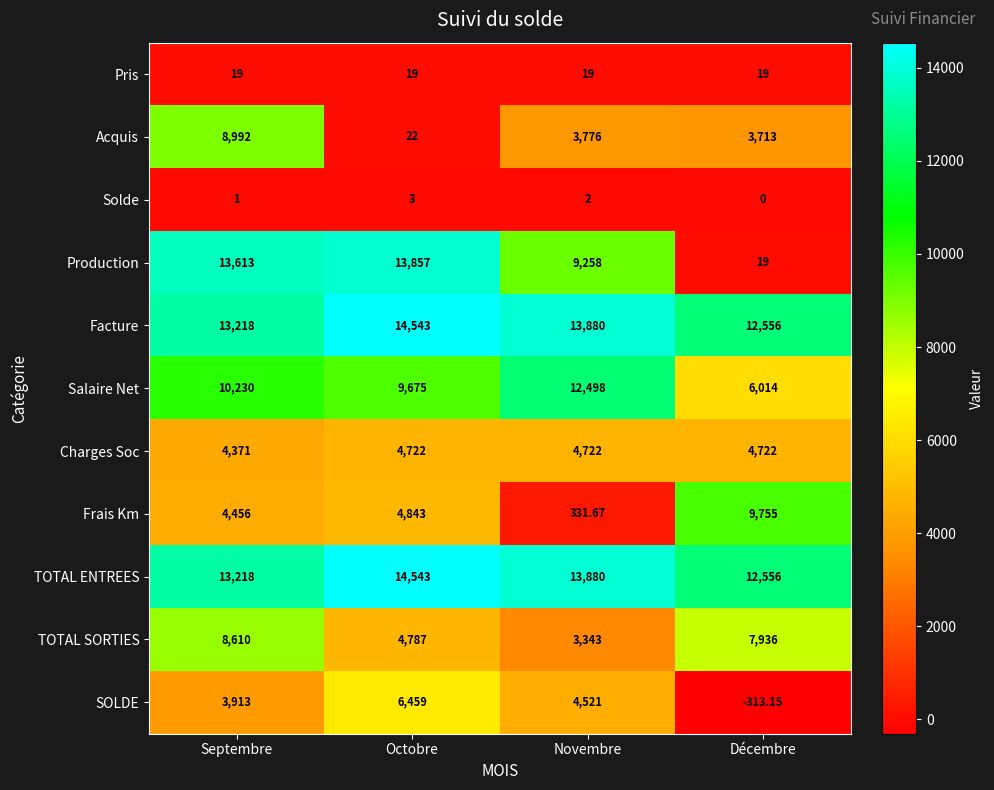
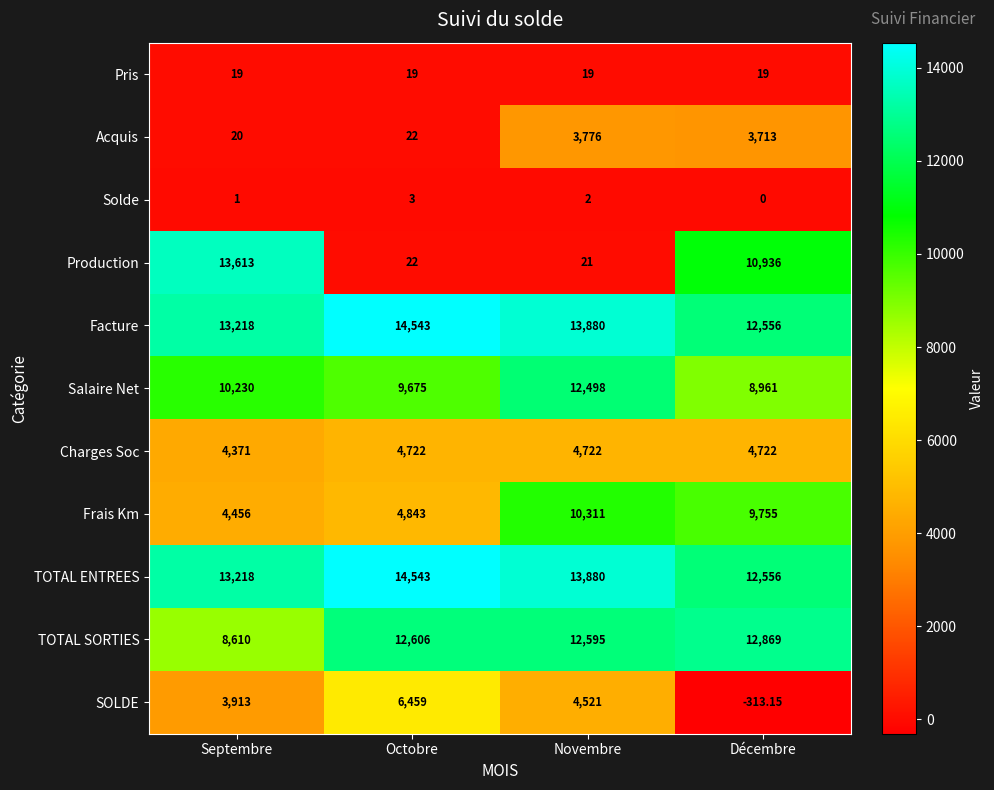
Acquis, Septembre: 8,992 -> 20
Production, Octobre: 13,857 -> 22
Production, Novembre: 9,258 -> 21
Production, Décembre: 19 -> 10,936
Salaire Net, Décembre: 6,014 -> 8,961
Frais Km, Novembre: 331.67 -> 10,311
TOTAL SORTIES, Octobre: 4,787 -> 12,606
TOTAL SORTIES, Novembre: 3,343 -> 12,595
TOTAL SORTIES, Décembre: 7,936 -> 12,869
